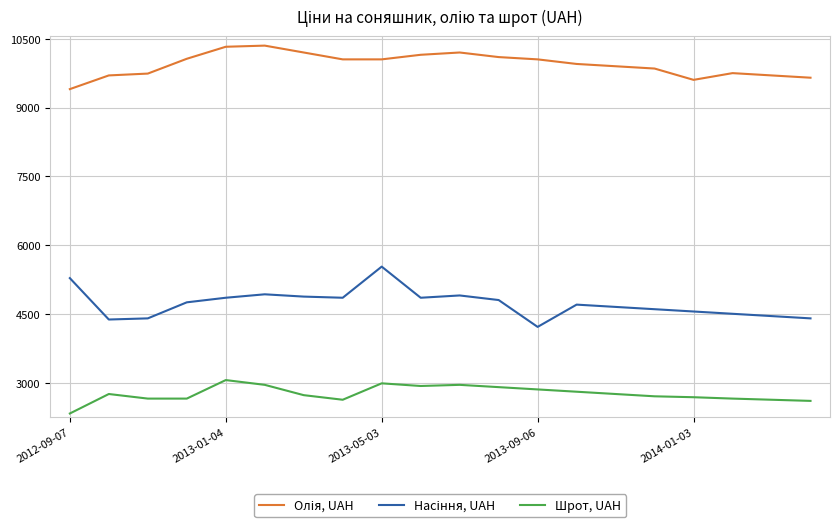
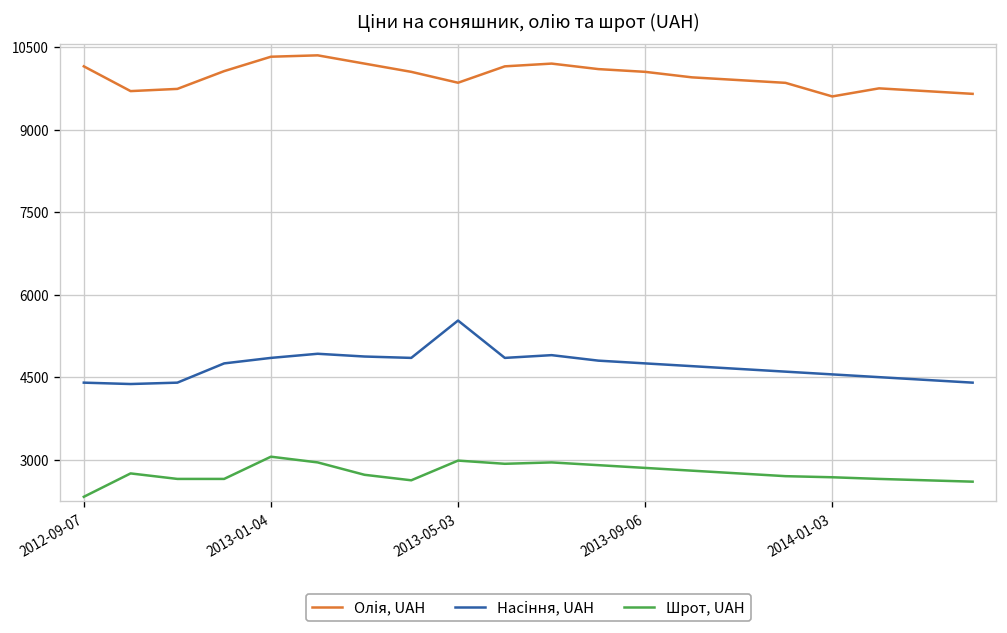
Олія, UAH, 2012-09-07: 9400 -> 10200
Насіння, UAH, 2012-09-07: 5300 -> 4400
Олія, UAH, 2013-05-03: 10100 -> 9900
Насіння, UAH, 2013-09-06: 4200 -> 4800
